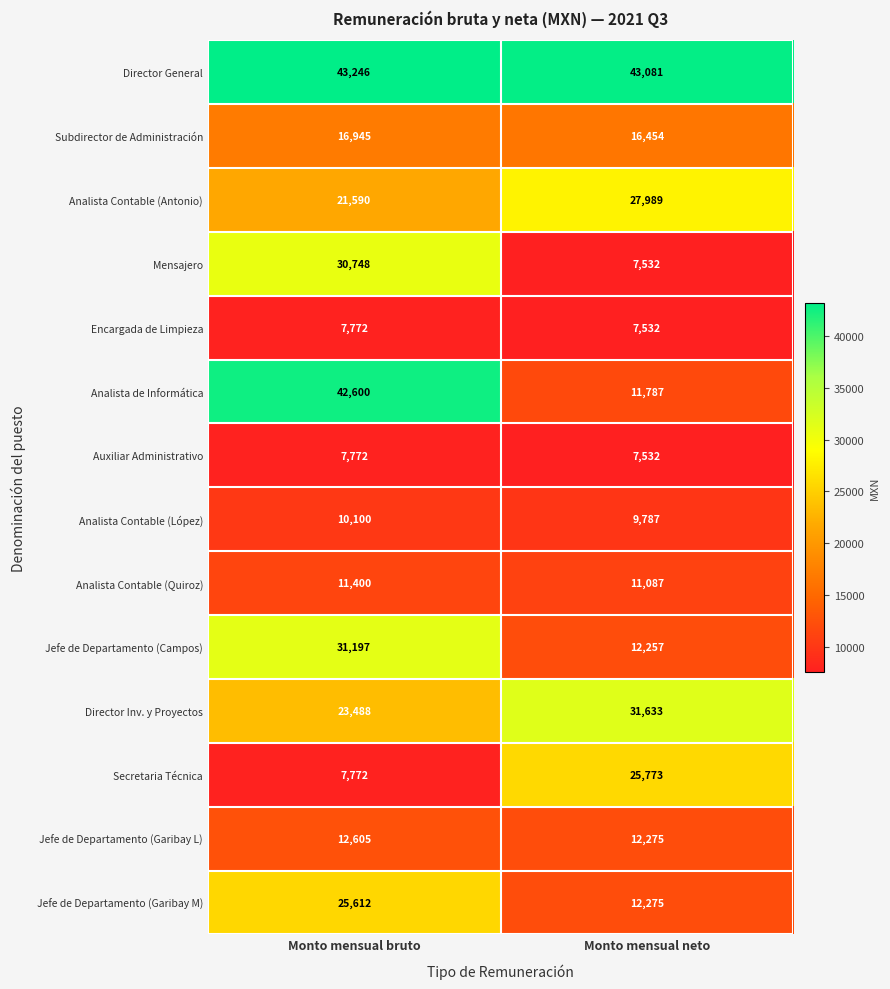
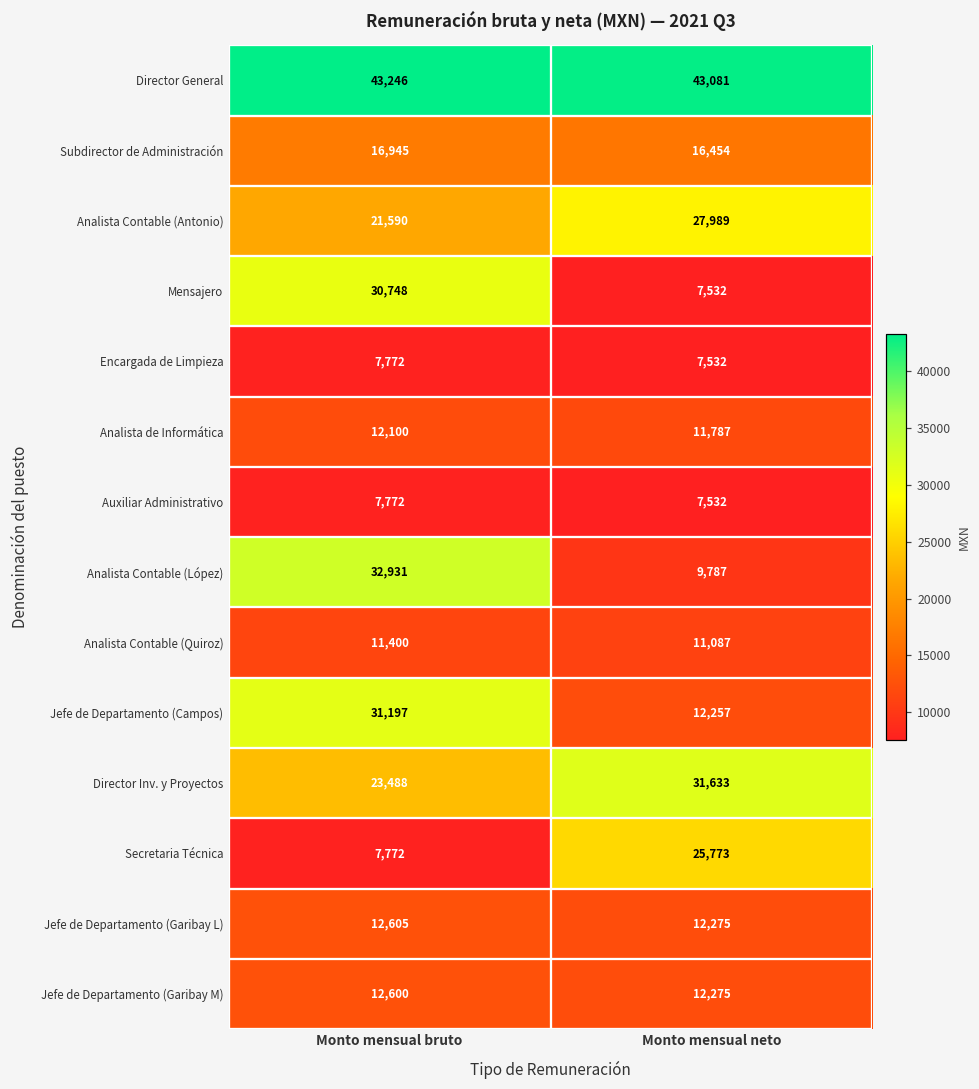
Analista de Informática, Monto mensual bruto: 42,600 -> 12,100
Analista Contable (López), Monto mensual bruto: 10,100 -> 32,931
Jefe de Departamento (Garibay M), Monto mensual bruto: 25,612 -> 12,600
